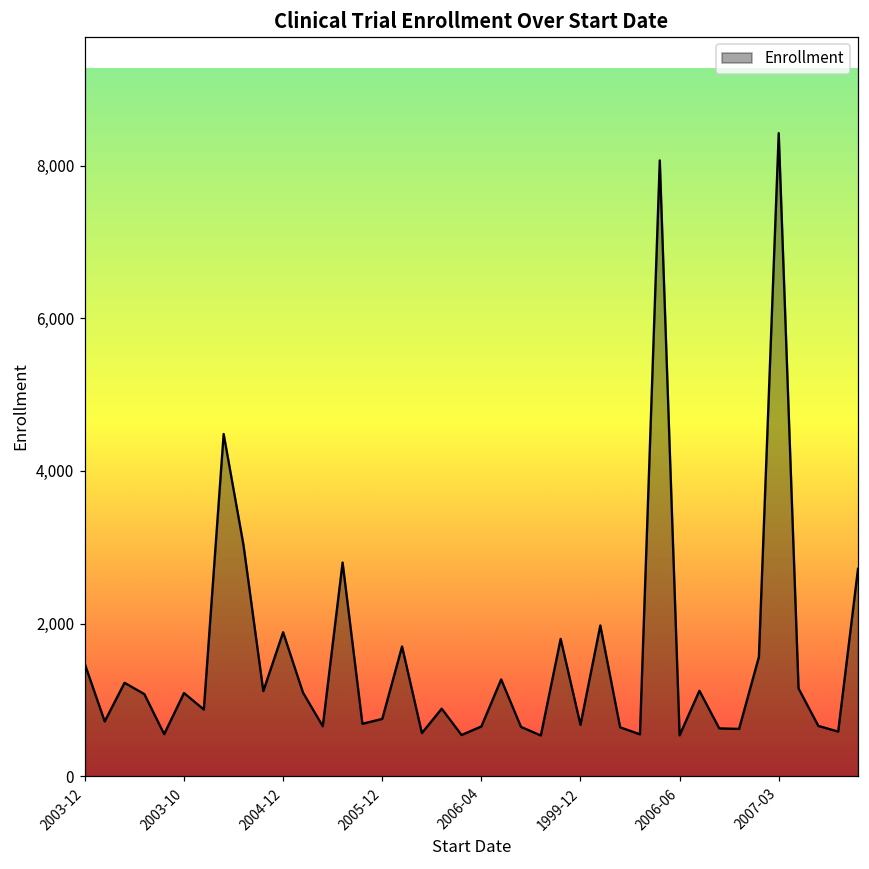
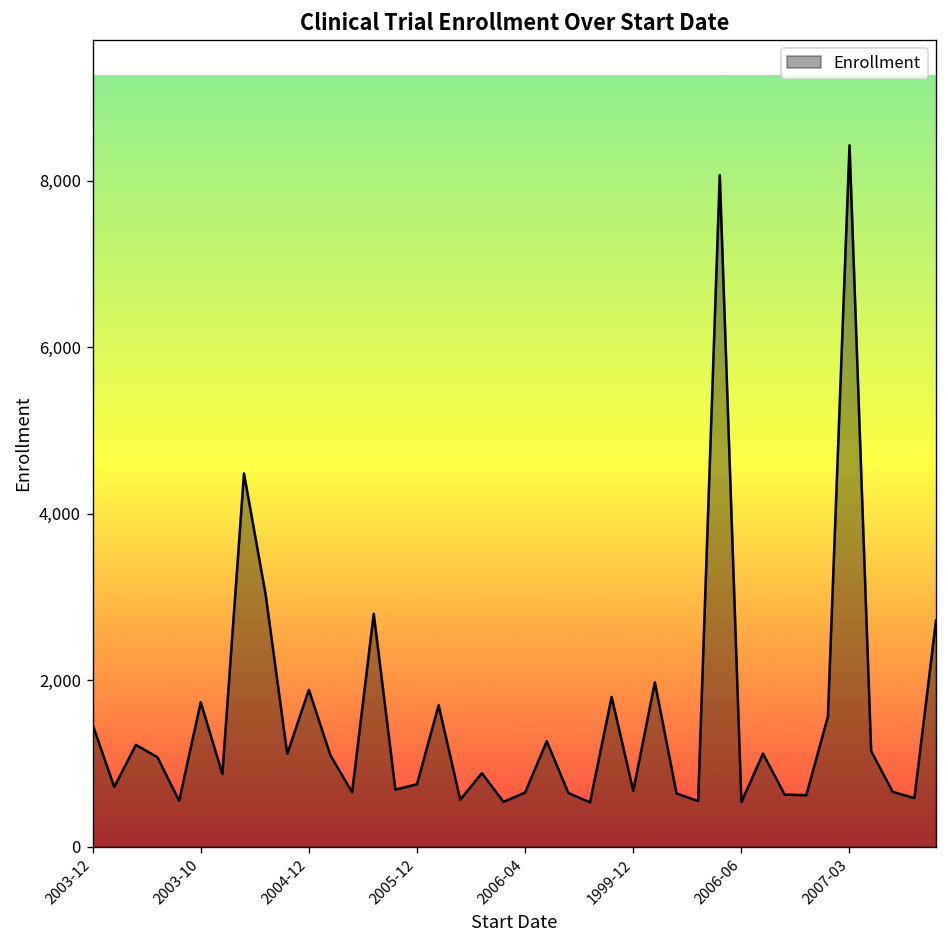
2003-10: 1,100 -> 1,700
